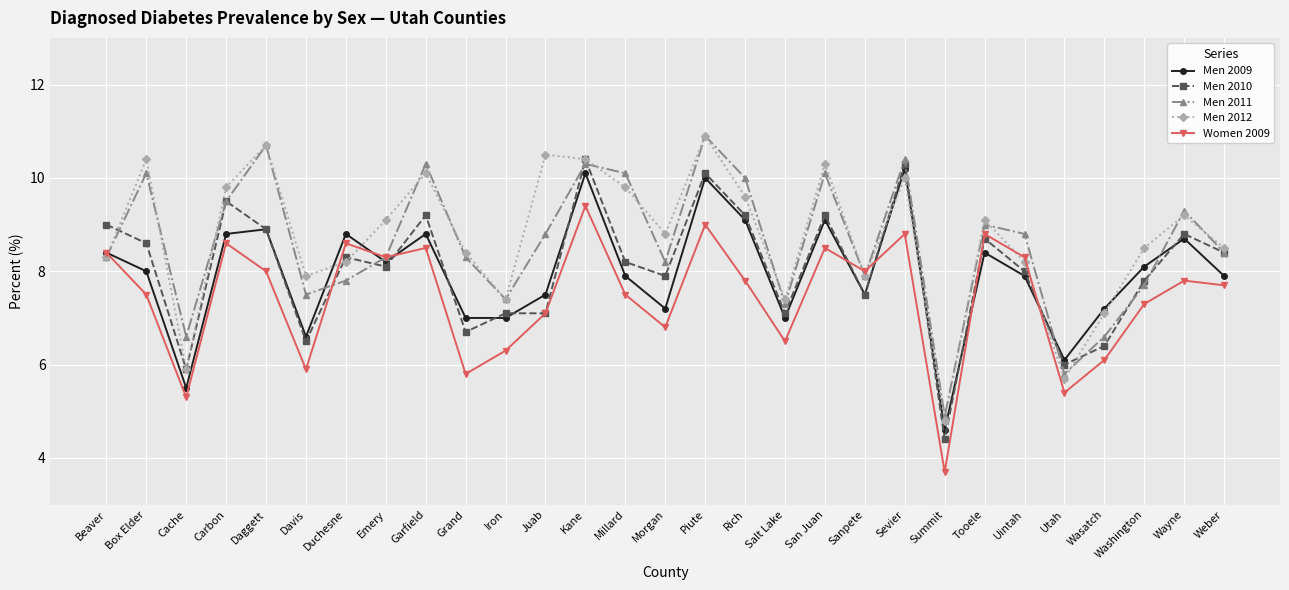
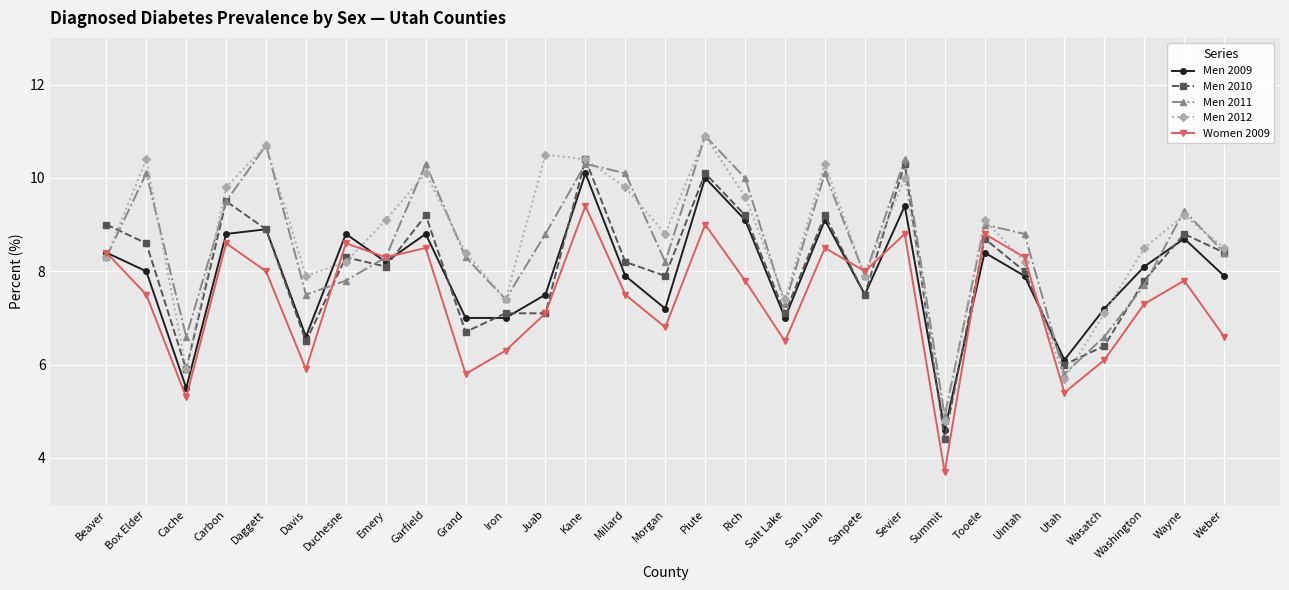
Men 2009, Sevier: 10.2 -> 9.4
Women 2009, Weber: 7.7 -> 6.6
